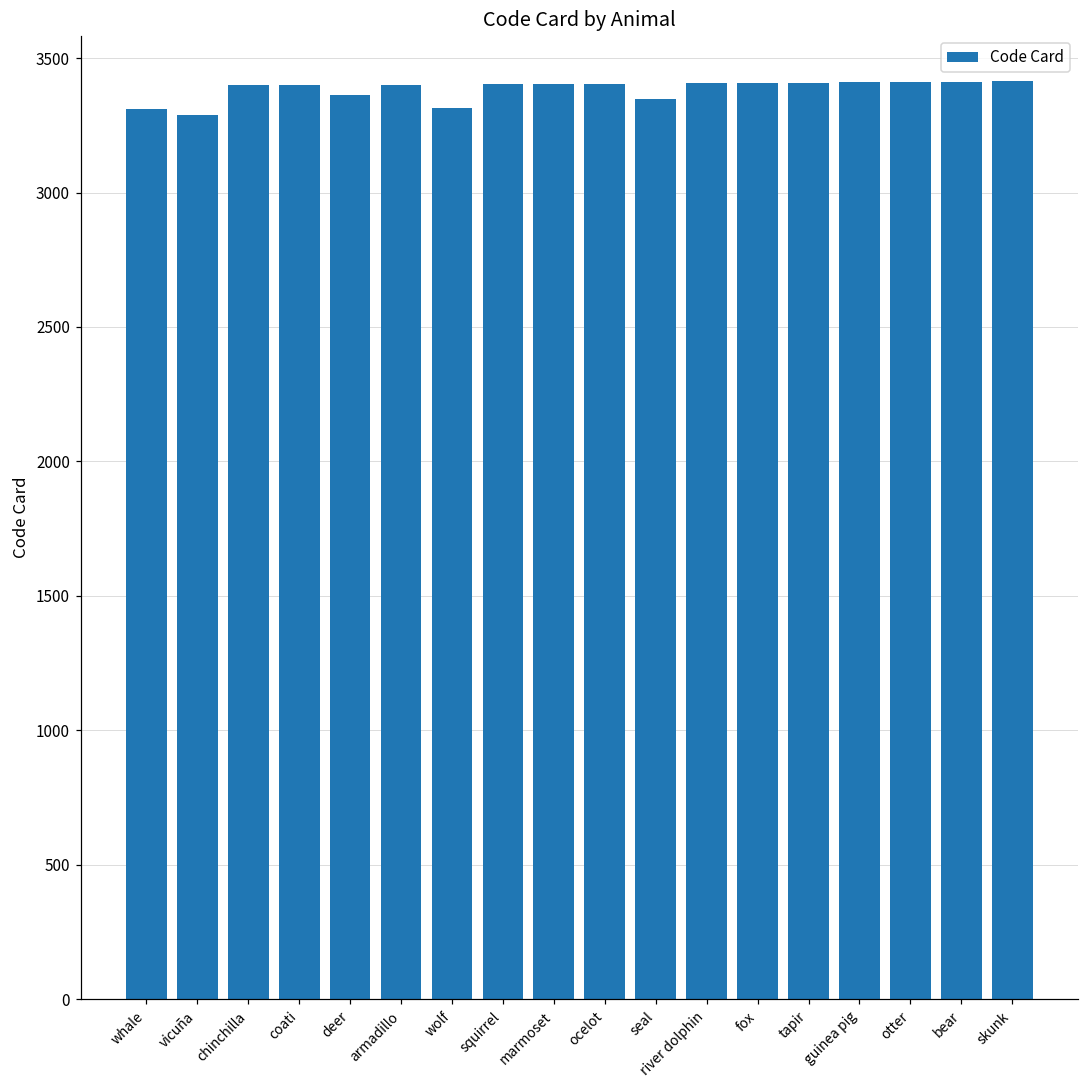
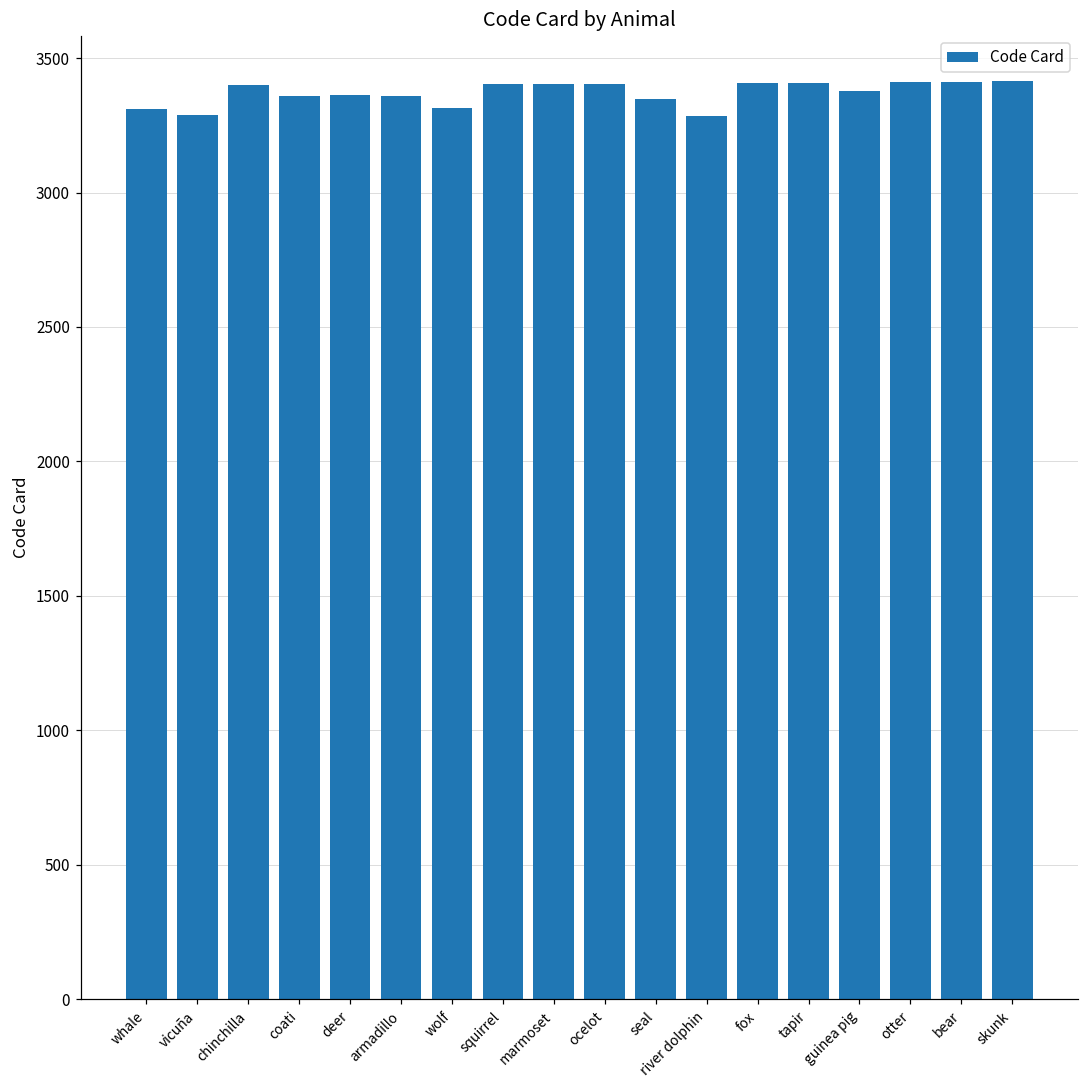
coati: 3400 -> 3360
armadillo: 3400 -> 3360
river dolphin: 3410 -> 3290
guinea pig: 3410 -> 3380
